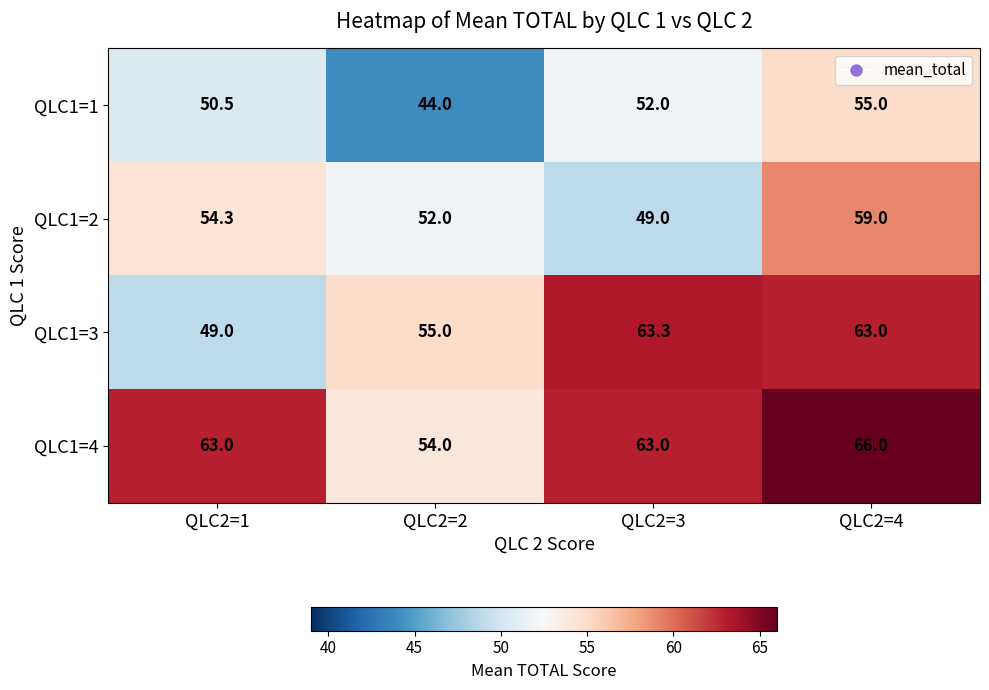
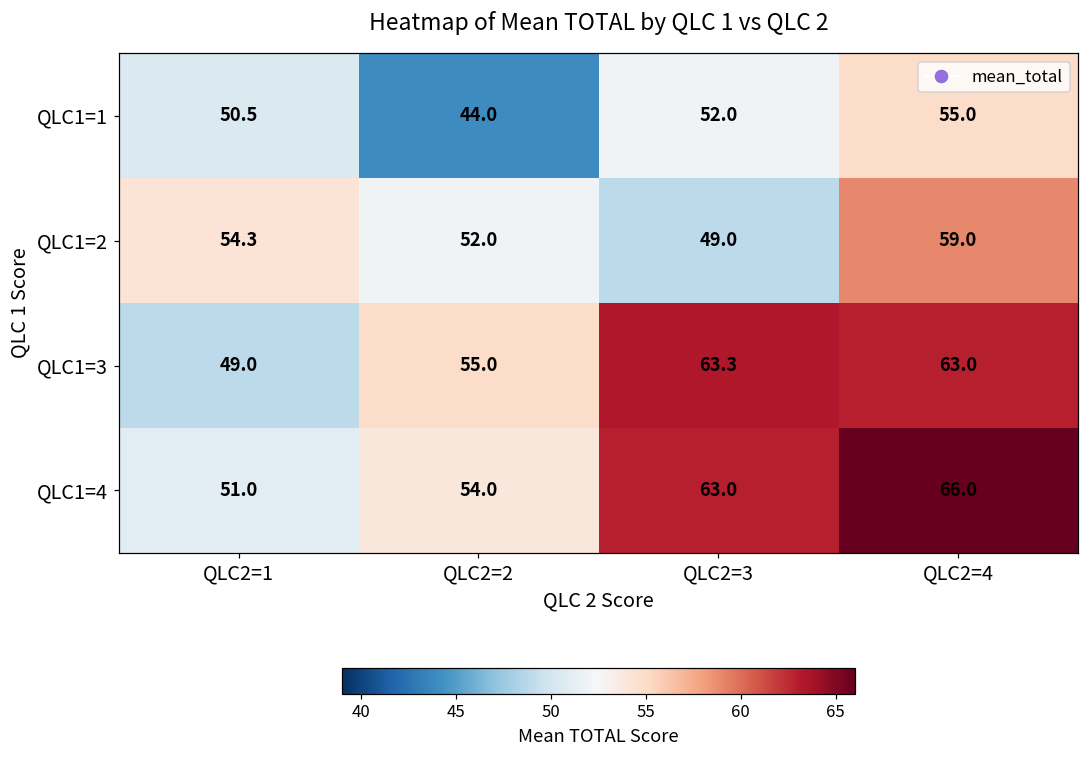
QLC1=4, QLC2=1: 63.0 -> 51.0
